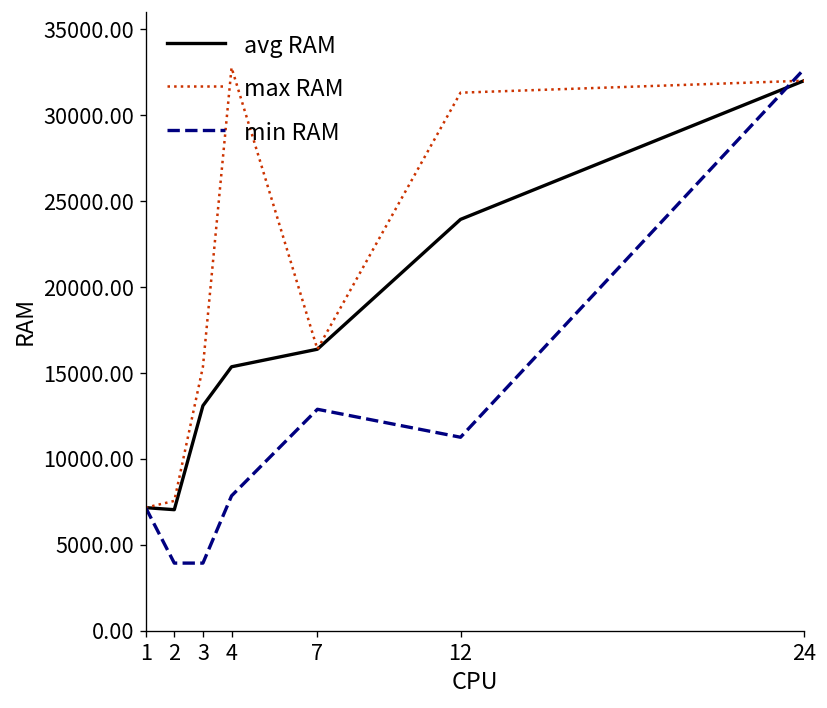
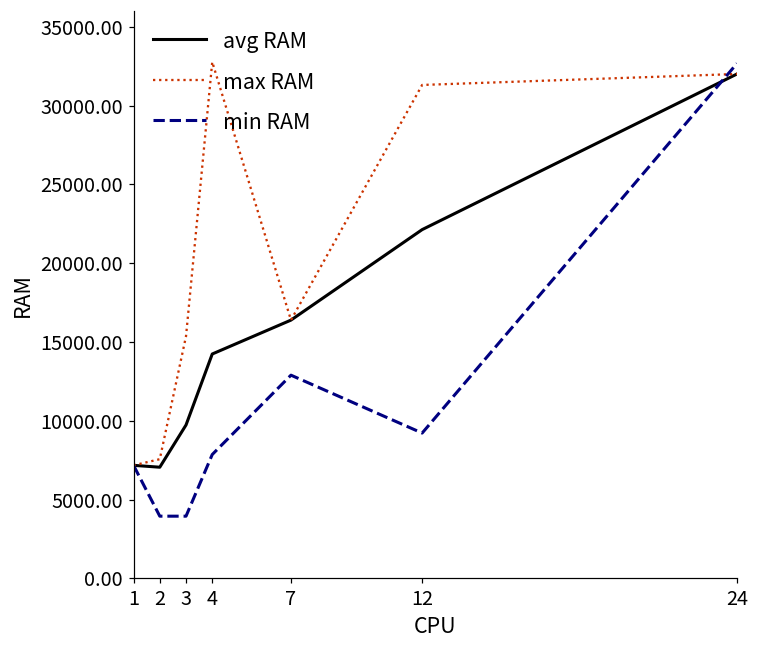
avg RAM, 3: 13100 -> 9700
avg RAM, 4: 15400 -> 14200
avg RAM, 12: 23900 -> 22100
min RAM, 12: 11300 -> 9200
